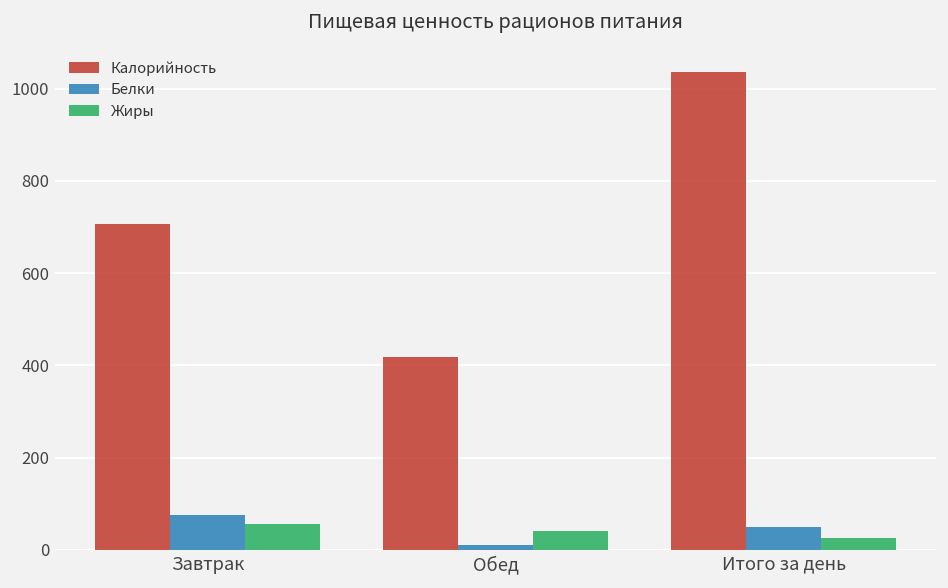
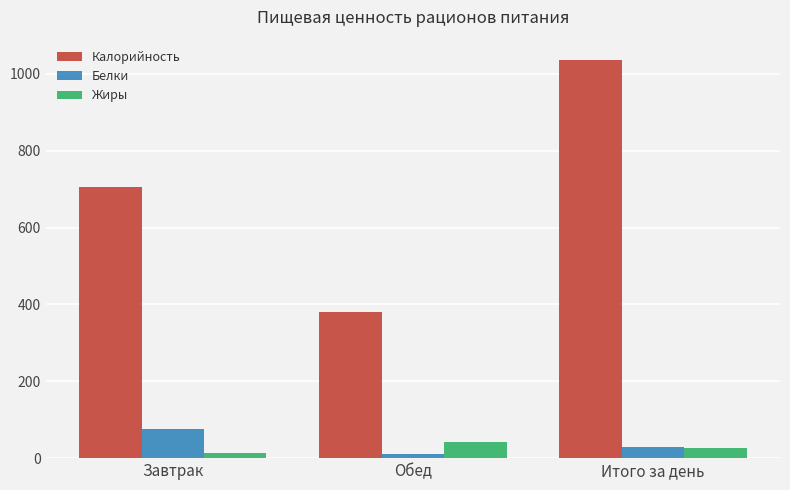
Жиры, Завтрак: 60 -> 10
Калорийность, Обед: 420 -> 380
Белки, Итого за день: 50 -> 30
